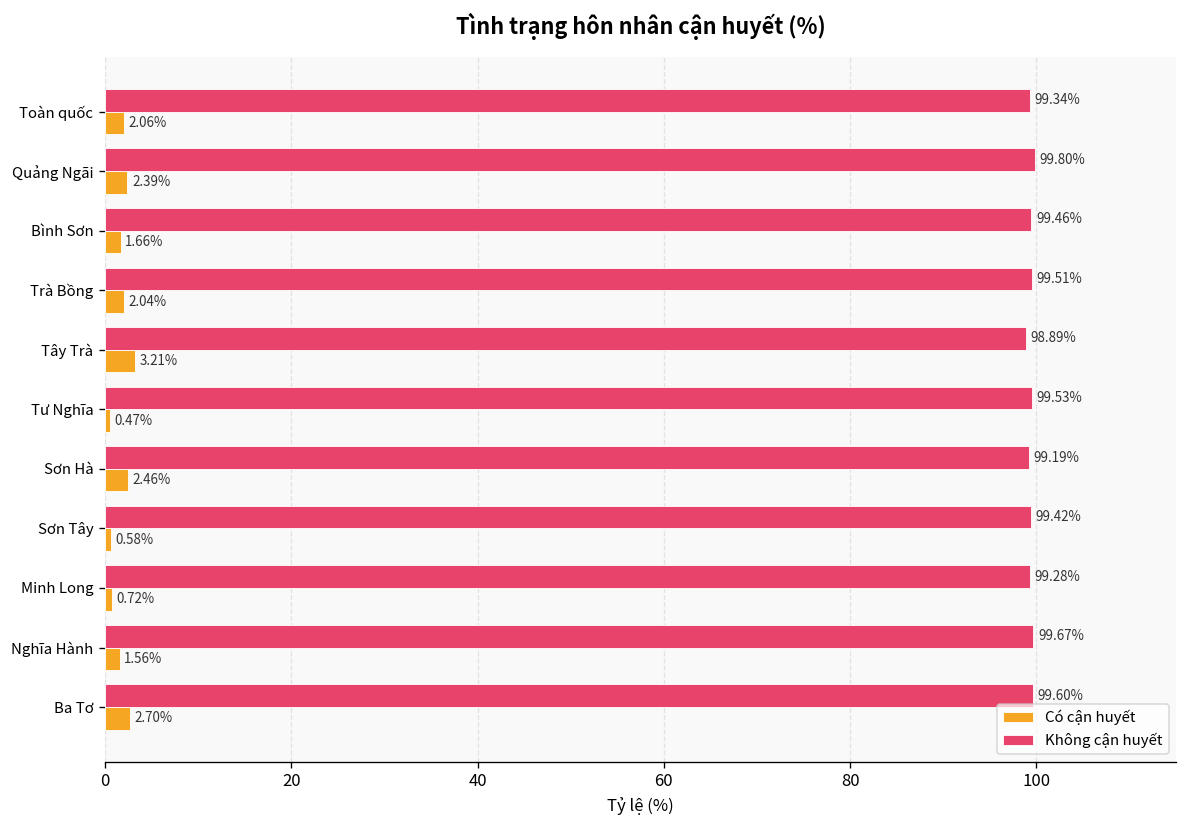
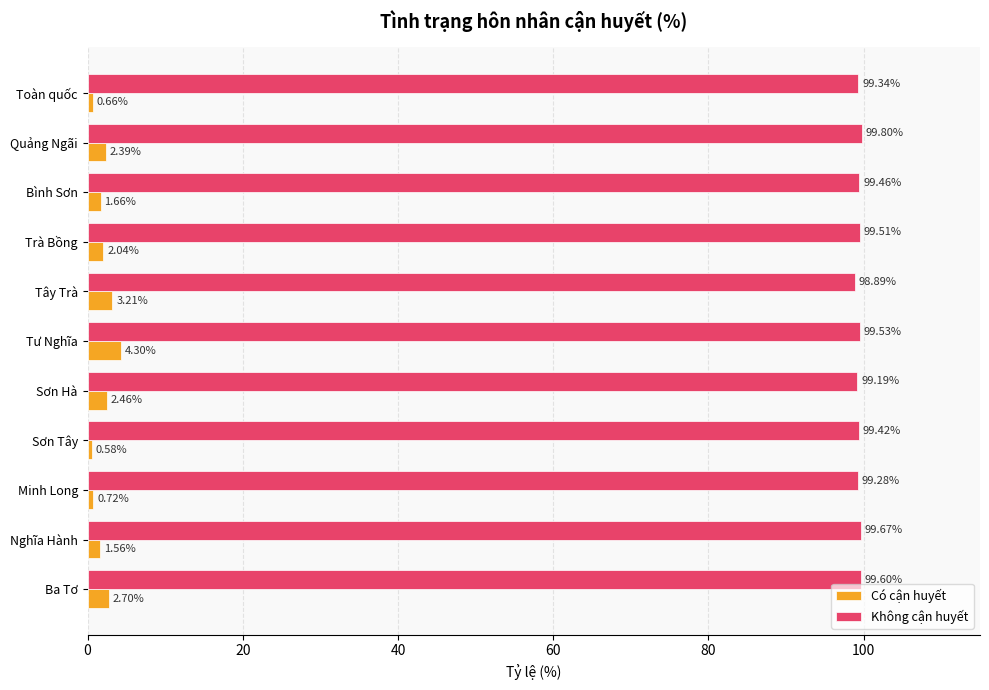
Có cận huyết, Toàn quốc: 2.06% -> 0.66%
Có cận huyết, Tư Nghĩa: 0.47% -> 4.30%
